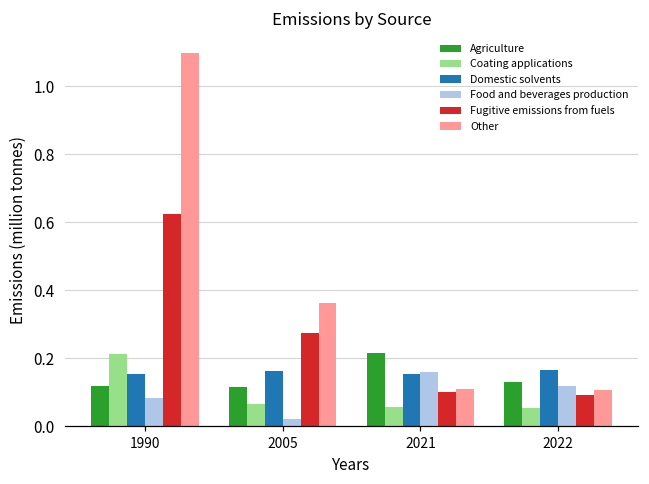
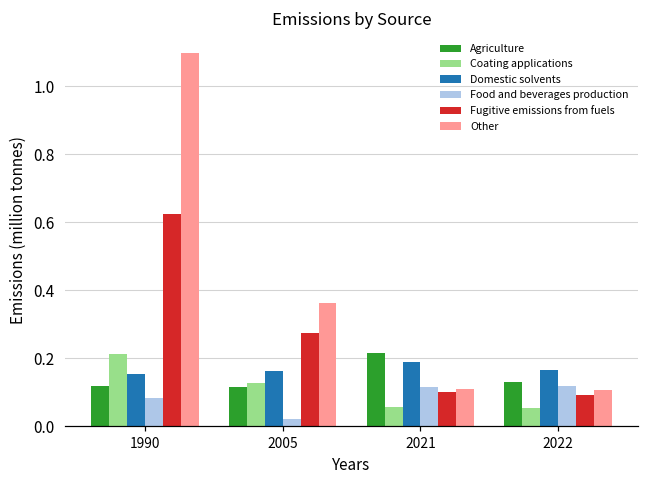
Coating applications, 2005: 0.06 -> 0.13
Domestic solvents, 2021: 0.15 -> 0.19
Food and beverages production, 2021: 0.16 -> 0.12
